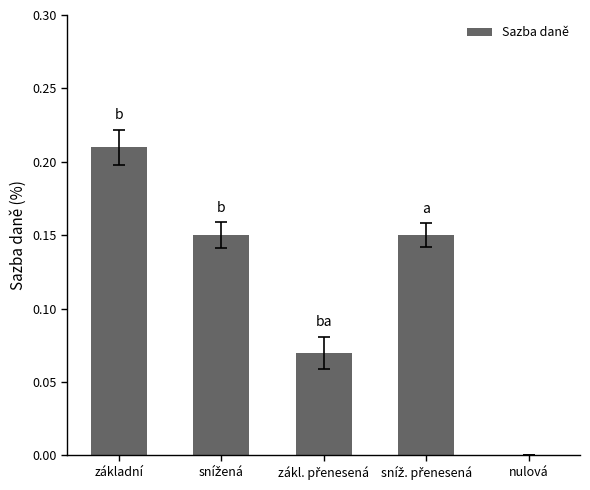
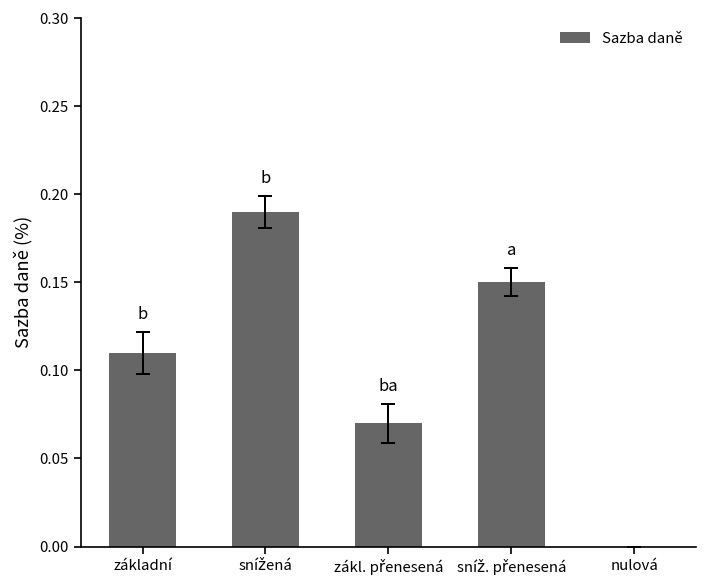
Sazba daně, základní: 0.21 -> 0.11
Sazba daně, snížená: 0.15 -> 0.19
